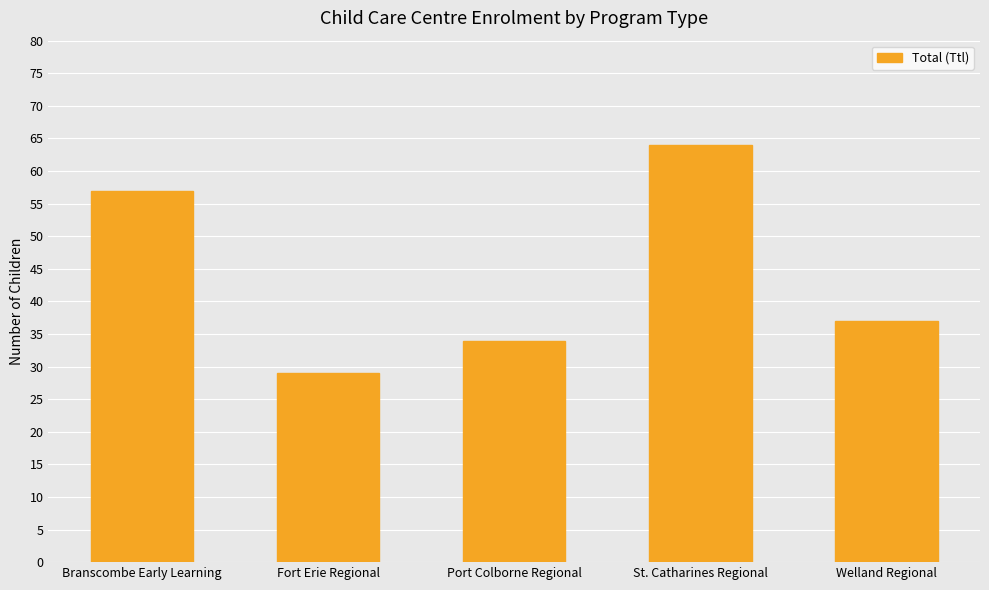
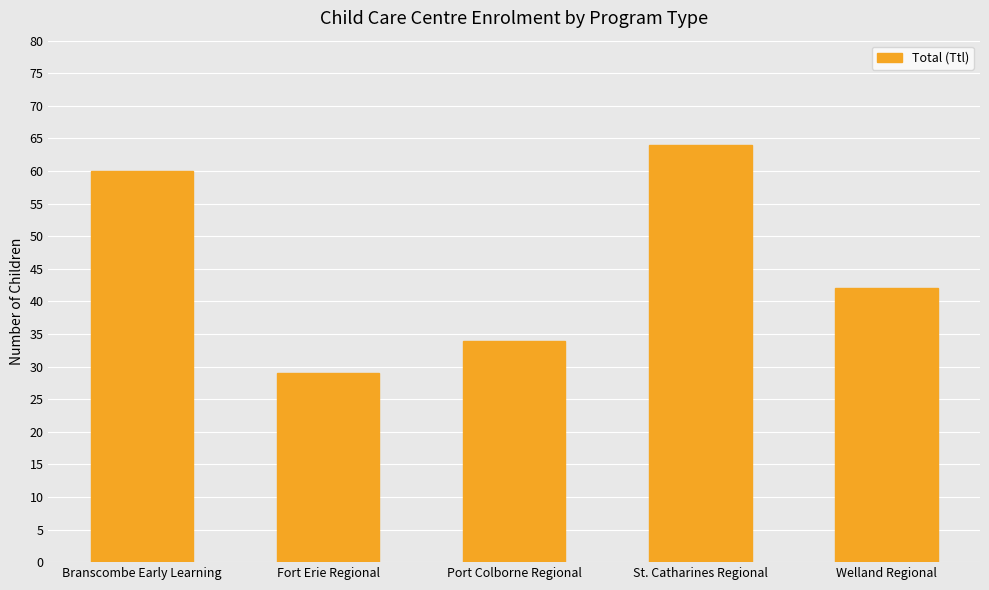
Branscombe Early Learning: 57 -> 60
Welland Regional: 37 -> 42
